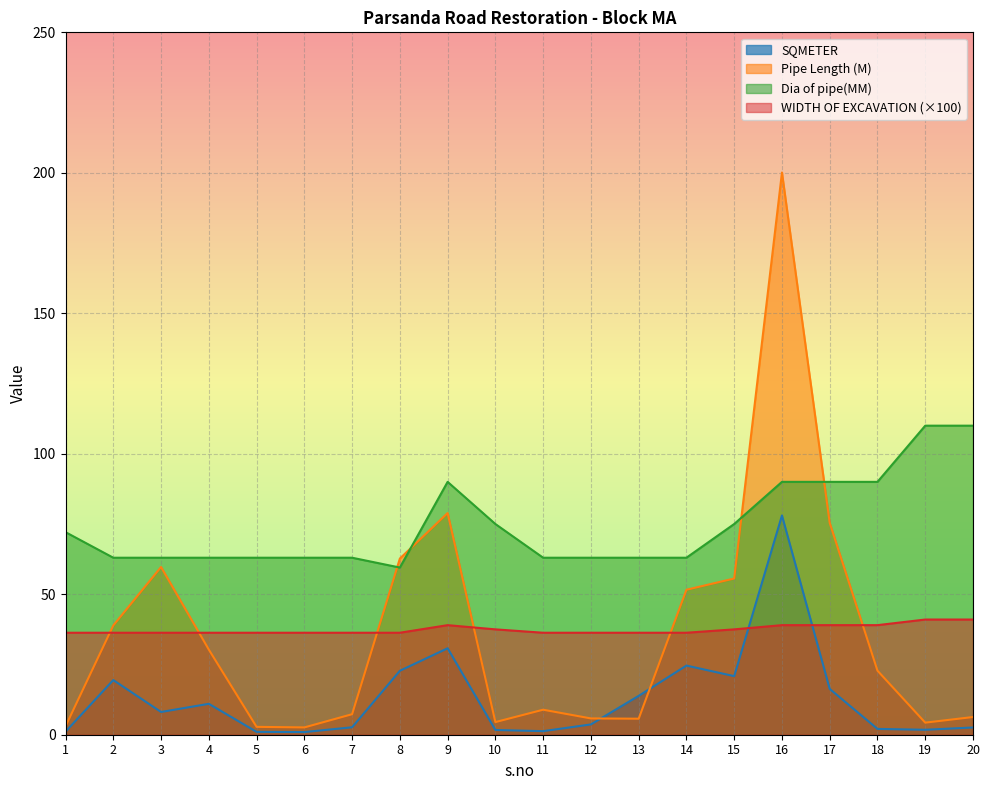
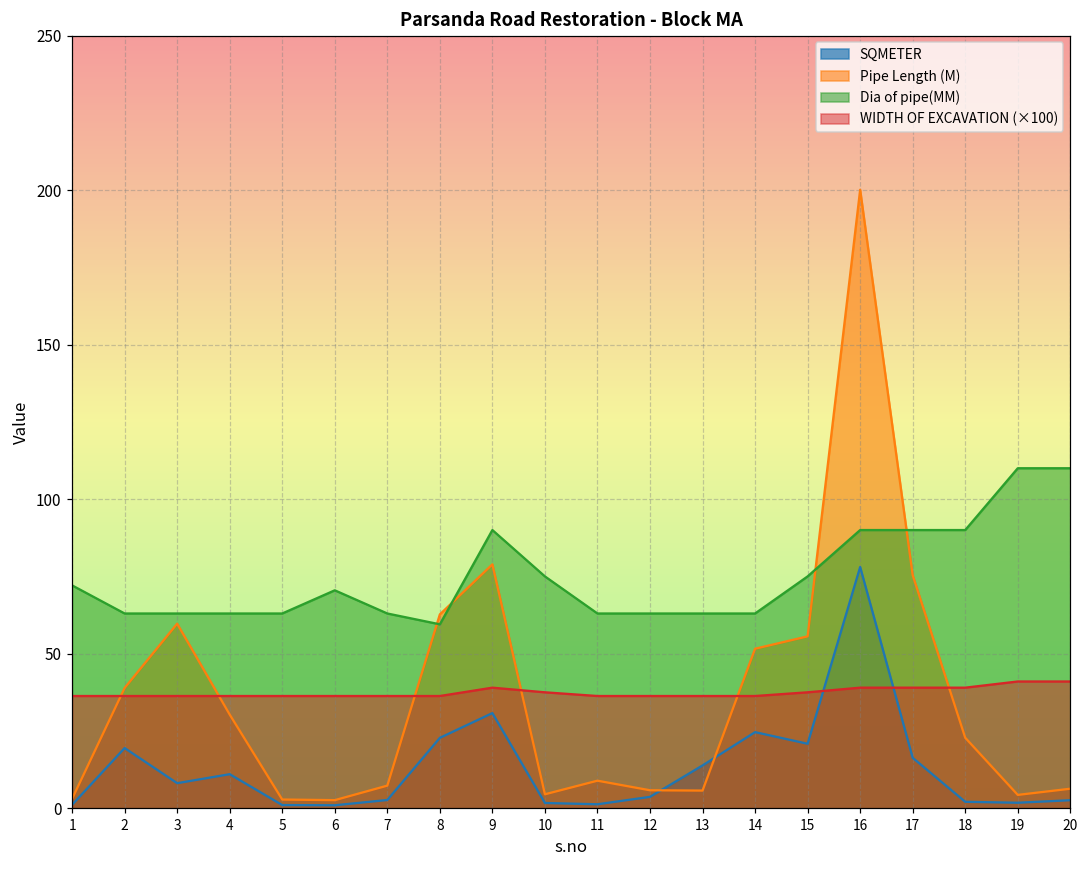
Dia of pipe(MM), 6: 63 -> 71
